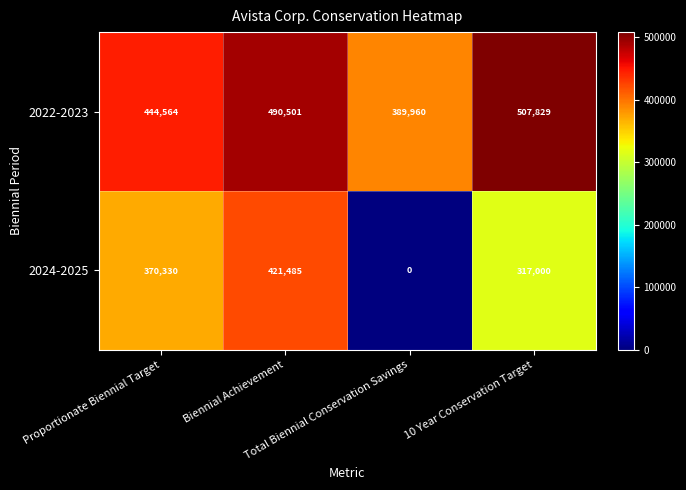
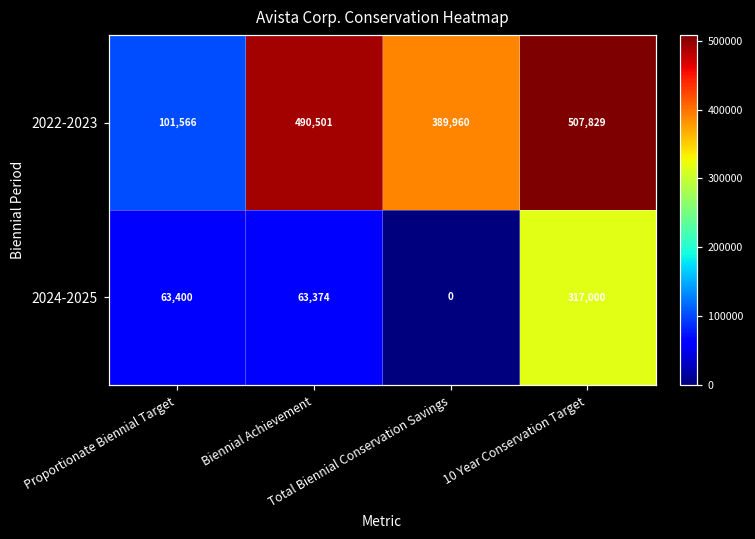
2022-2023, Proportionate Biennial Target: 444,564 -> 101,566
2024-2025, Proportionate Biennial Target: 370,330 -> 63,400
2024-2025, Biennial Achievement: 421,485 -> 63,374
